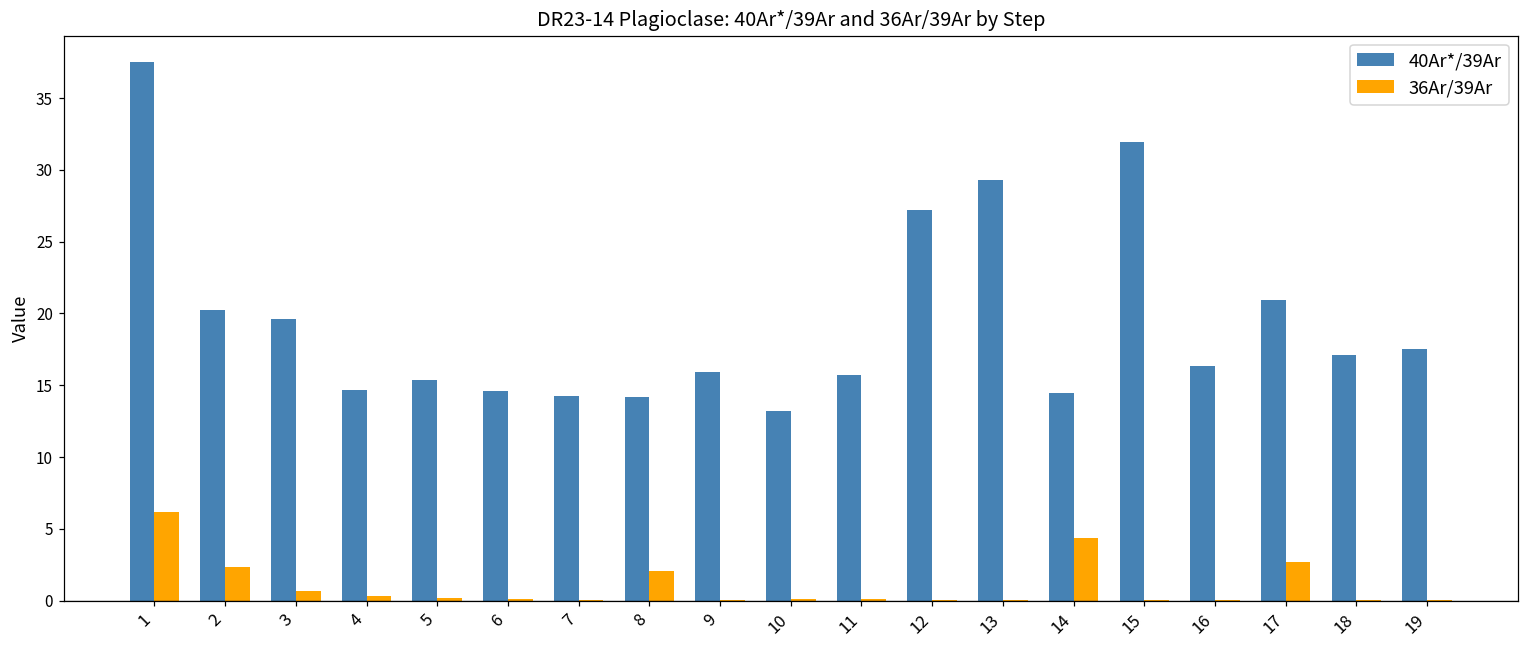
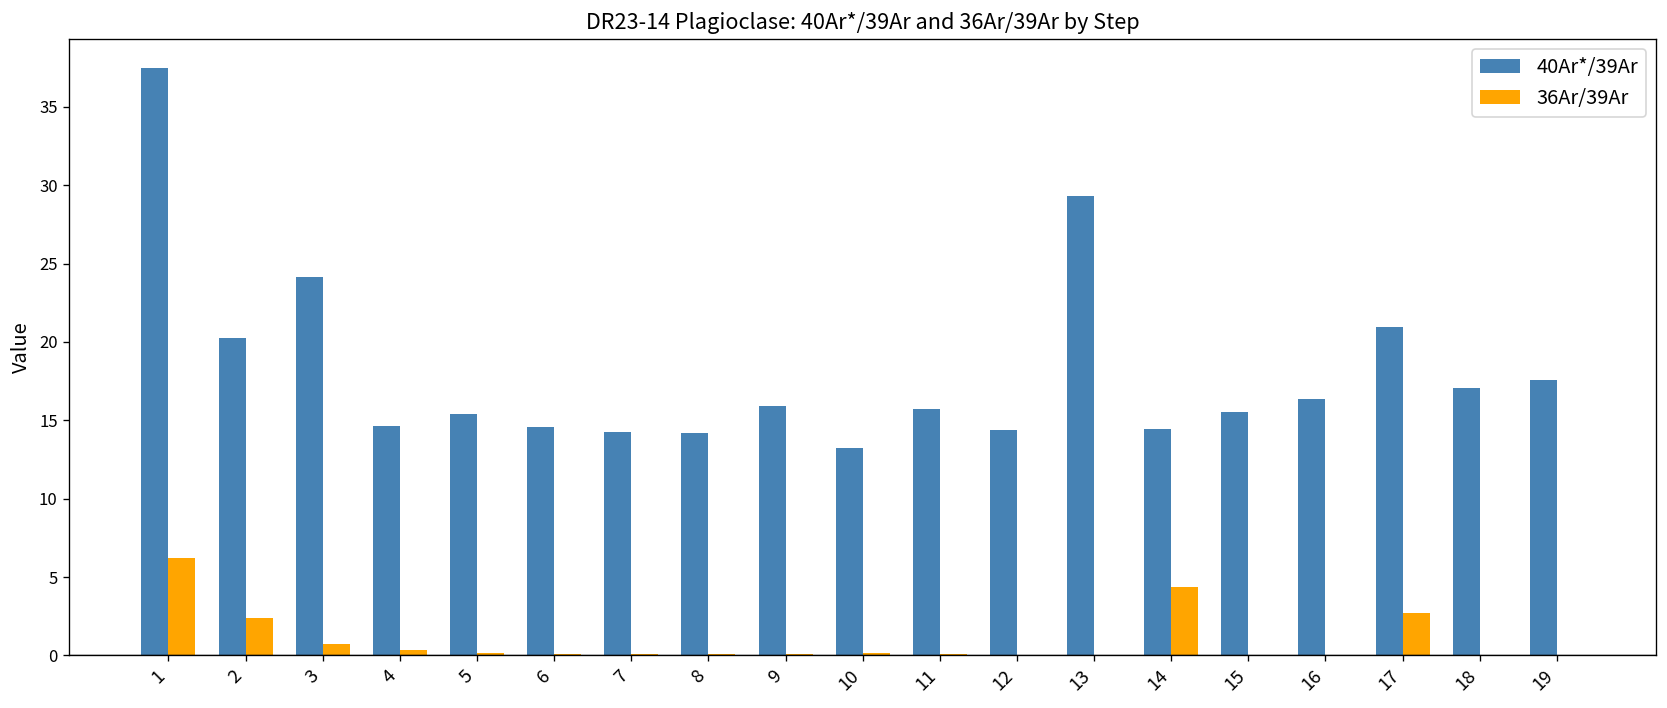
40Ar*/39Ar, 3: 19.6 -> 24.1
36Ar/39Ar, 8: 2.1 -> 0.1
40Ar*/39Ar, 12: 27.2 -> 14.4
40Ar*/39Ar, 15: 32.0 -> 15.5
